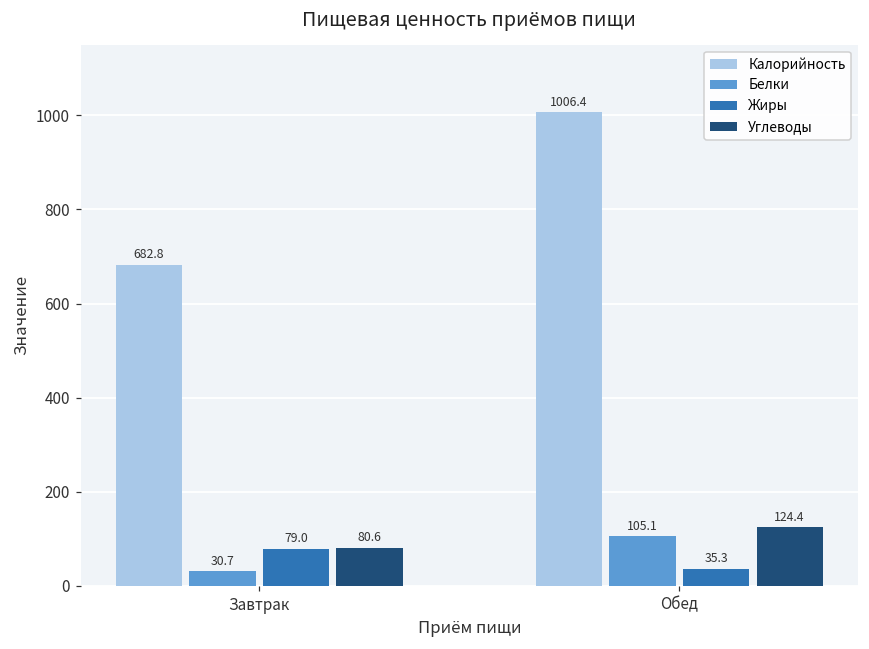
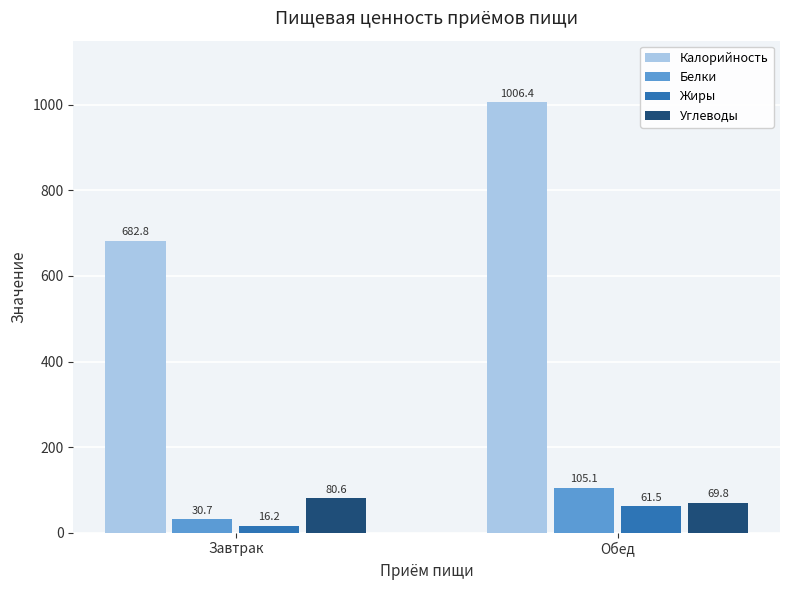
Жиры, Завтрак: 79.0 -> 16.2
Жиры, Обед: 35.3 -> 61.5
Углеводы, Обед: 124.4 -> 69.8
